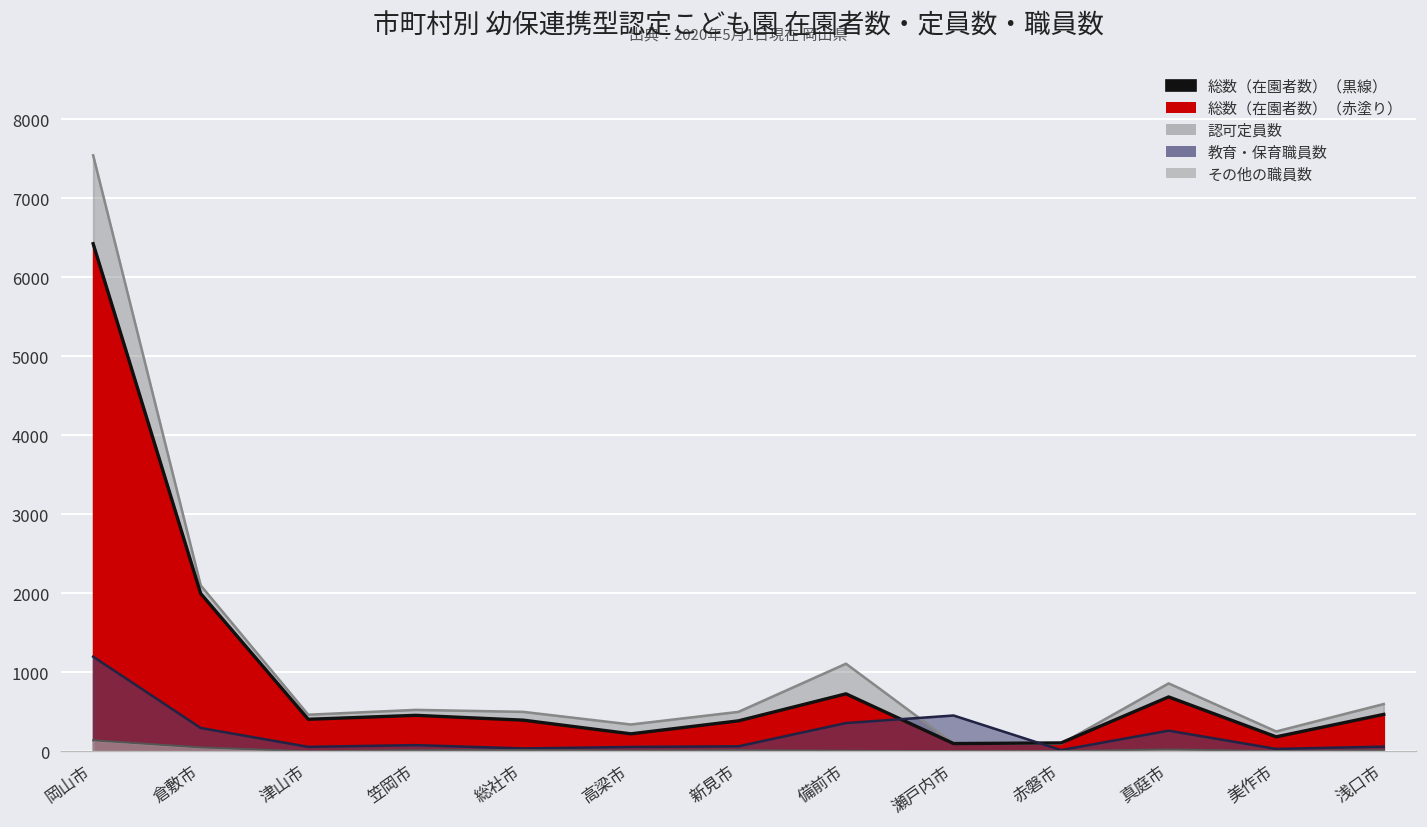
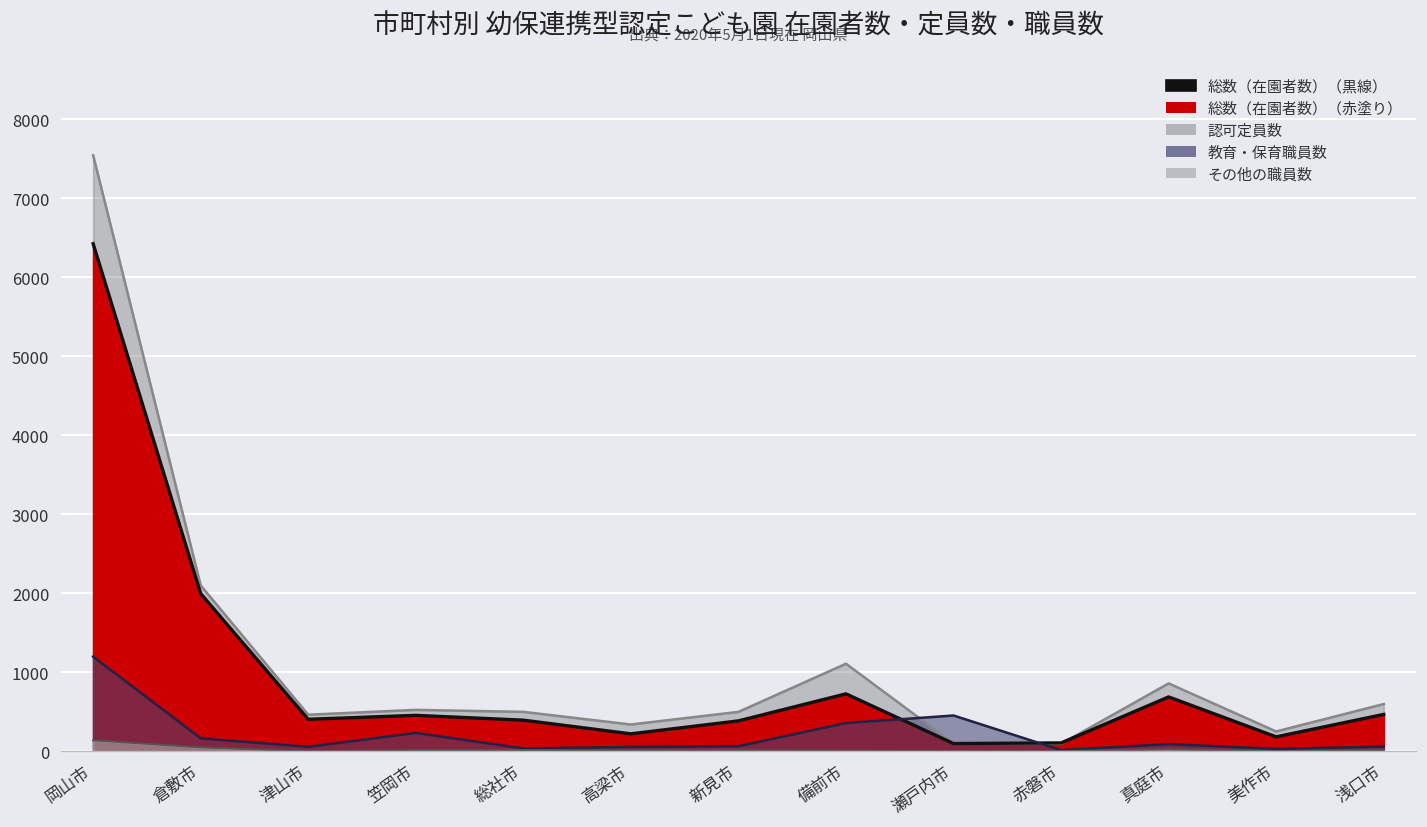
教育・保育職員数, 倉敷市: 300 -> 200
教育・保育職員数, 笠岡市: 100 -> 200
教育・保育職員数, 真庭市: 300 -> 100
